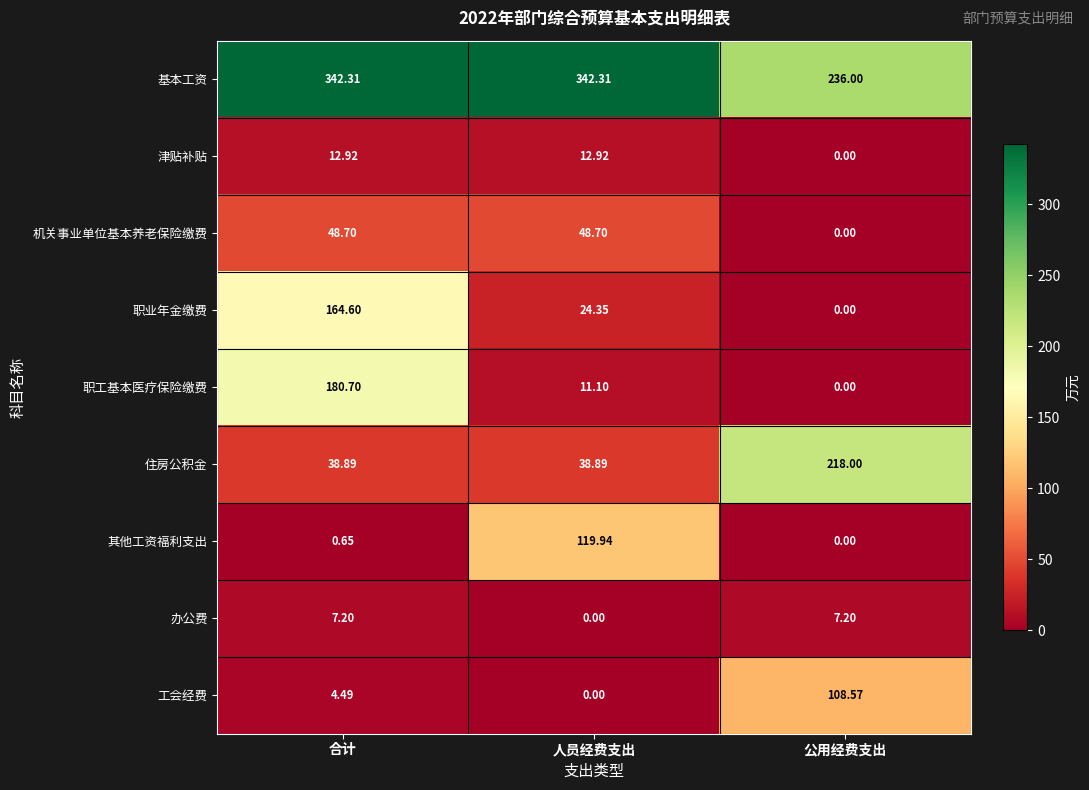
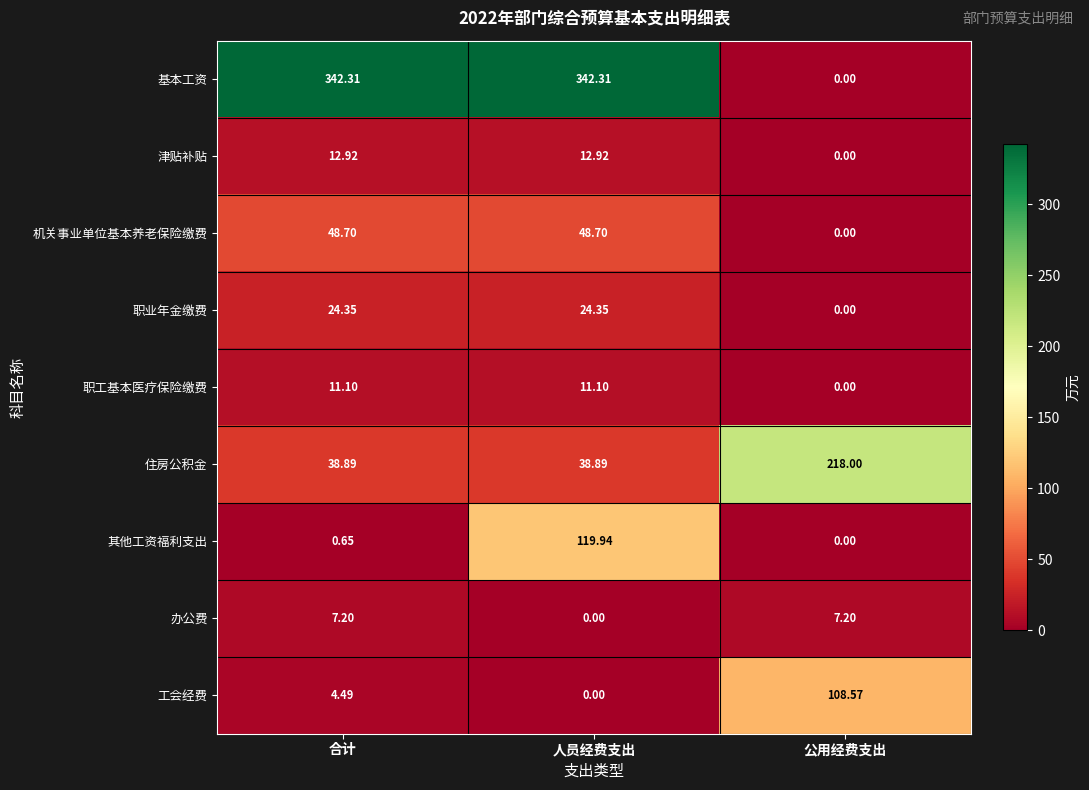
基本工资, 公用经费支出: 236.00 -> 0.00
职业年金缴费, 合计: 164.60 -> 24.35
职工基本医疗保险缴费, 合计: 180.70 -> 11.10
